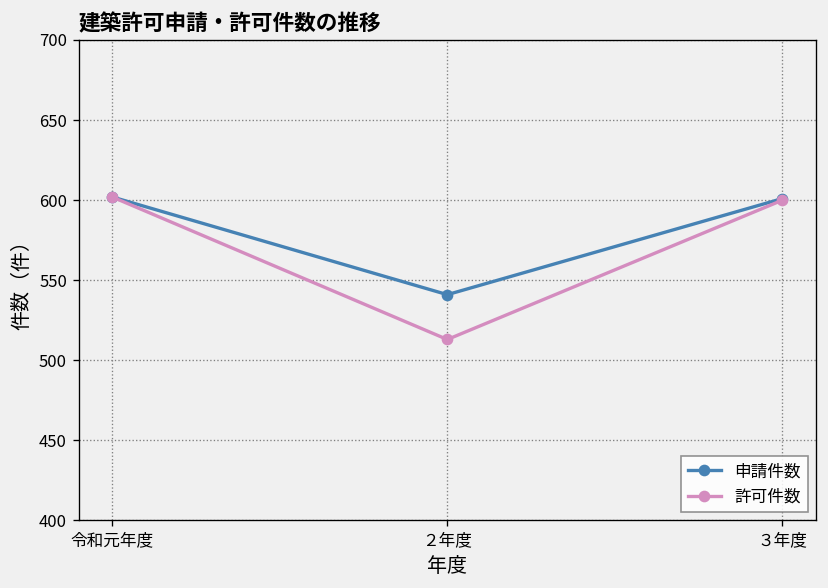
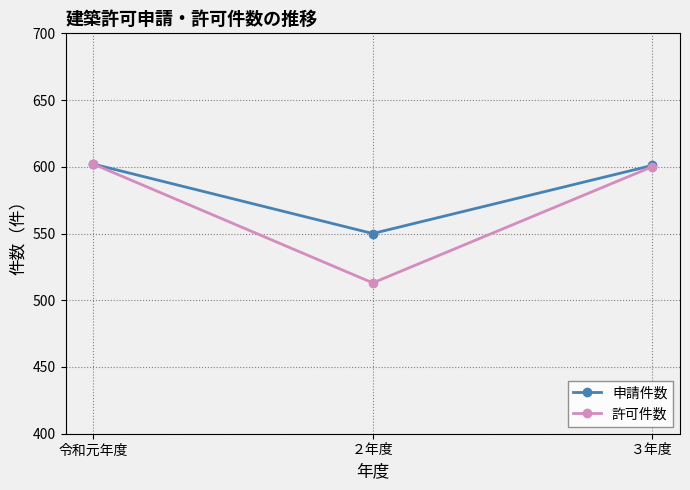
申請件数, ２年度: 541 -> 550
